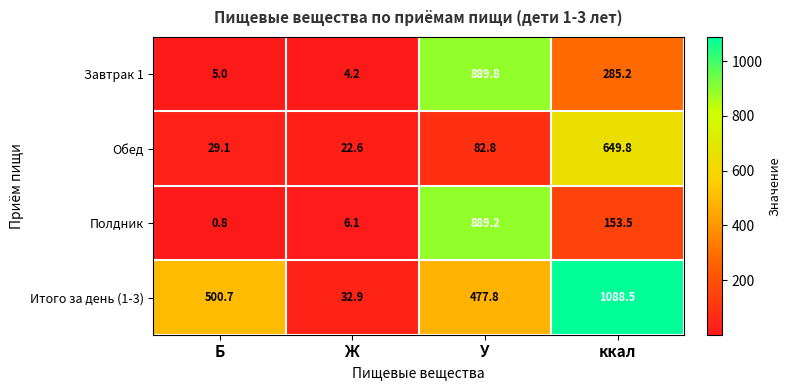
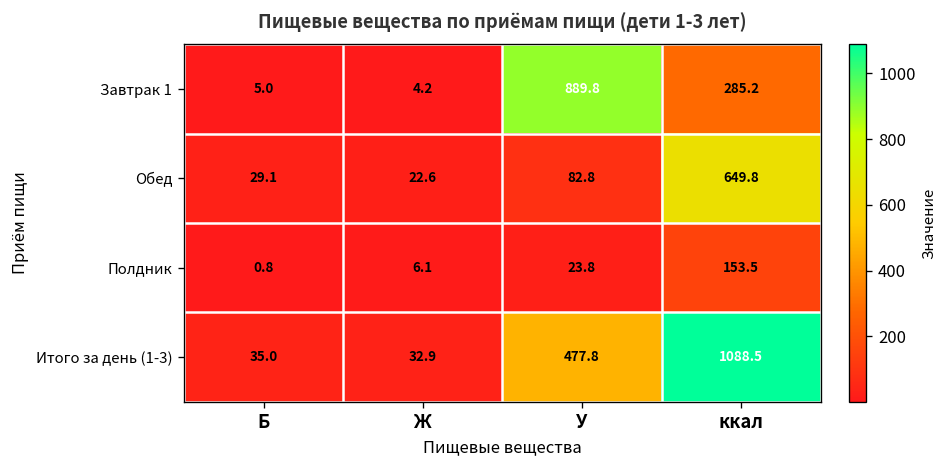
Полдник, У: 889.2 -> 23.8
Итого за день (1-3), Б: 500.7 -> 35.0
